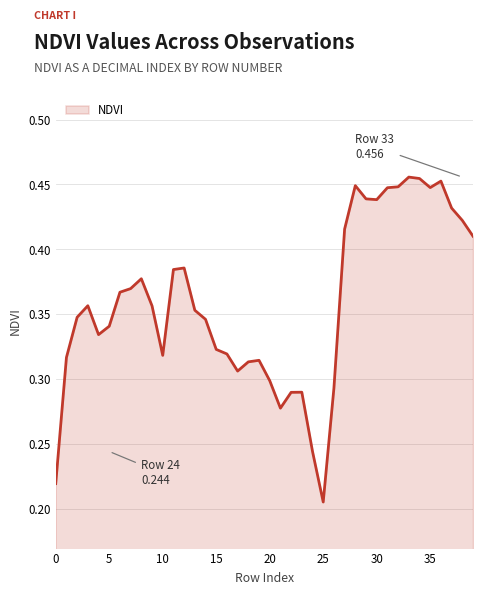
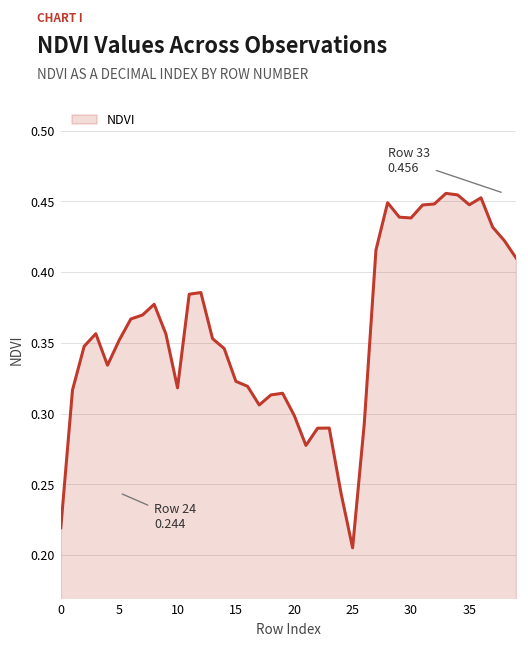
5: 0.341 -> 0.352
